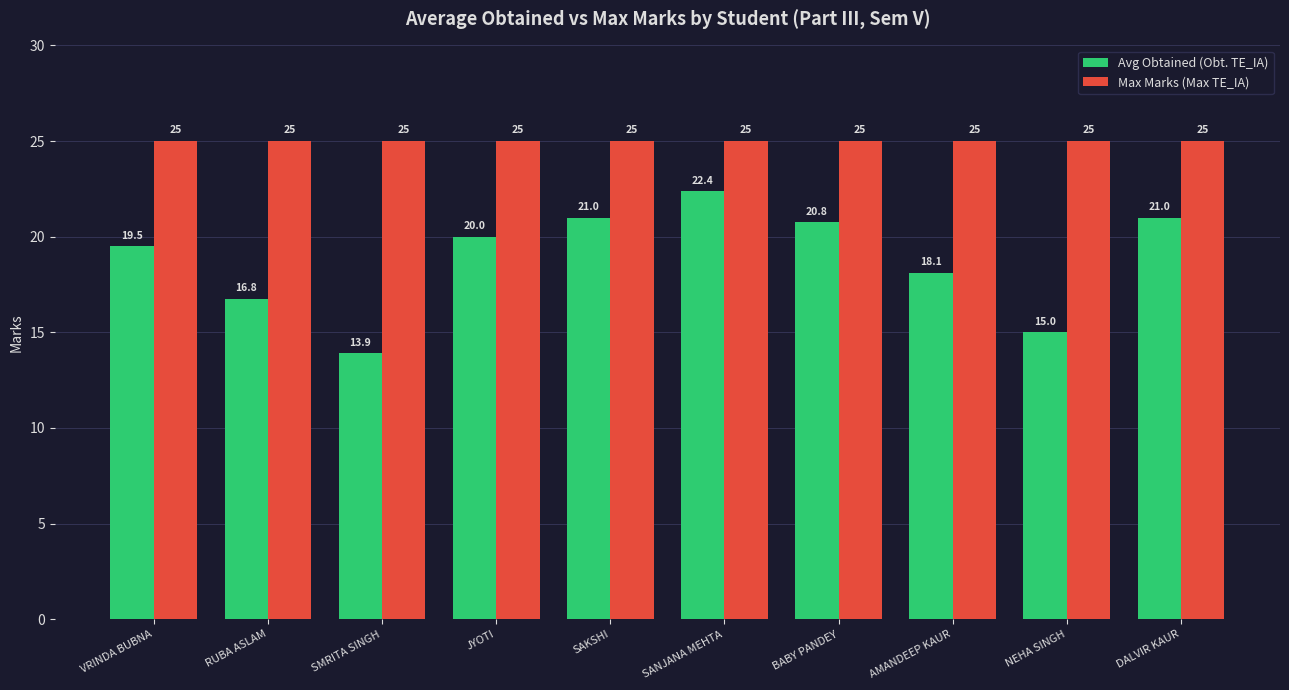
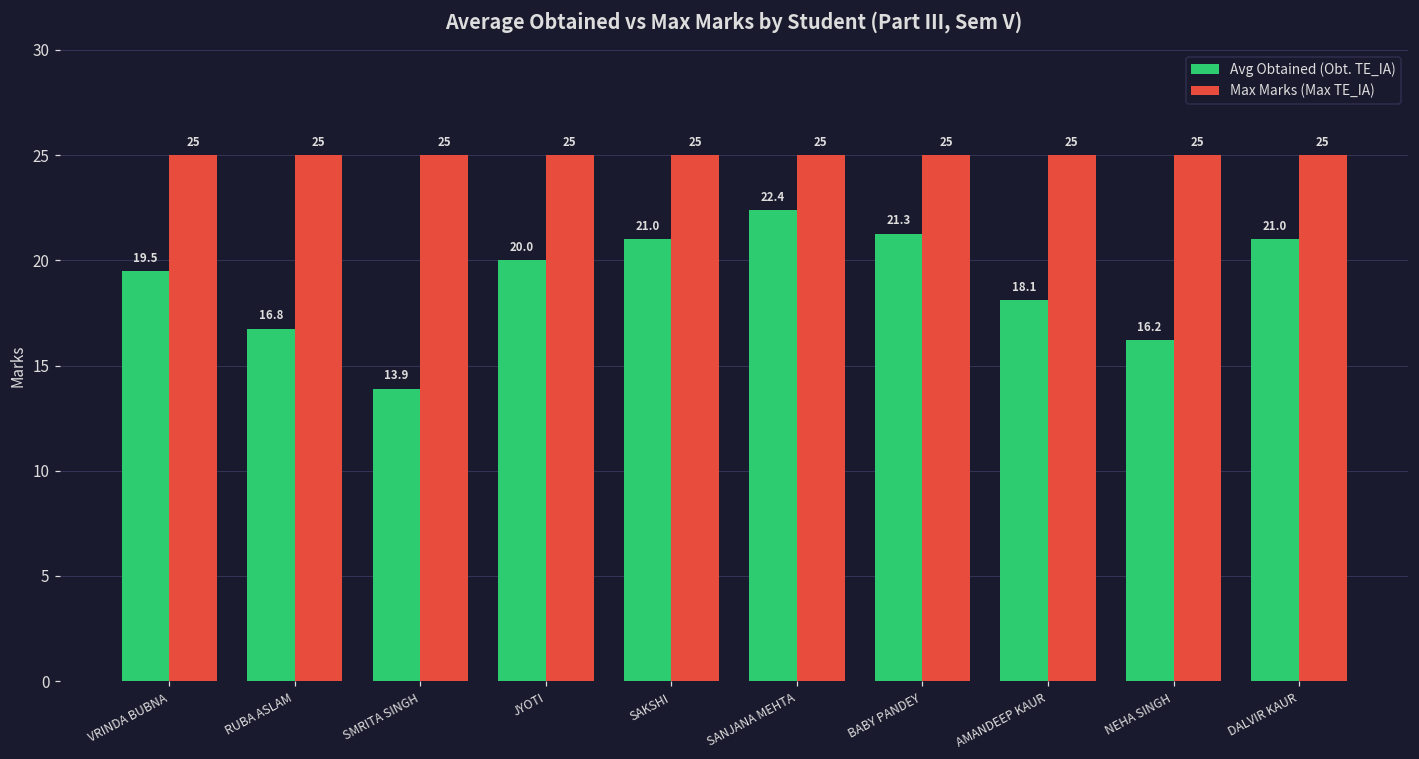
Avg Obtained (Obt. TE_IA), BABY PANDEY: 20.8 -> 21.3
Avg Obtained (Obt. TE_IA), NEHA SINGH: 15.0 -> 16.2
